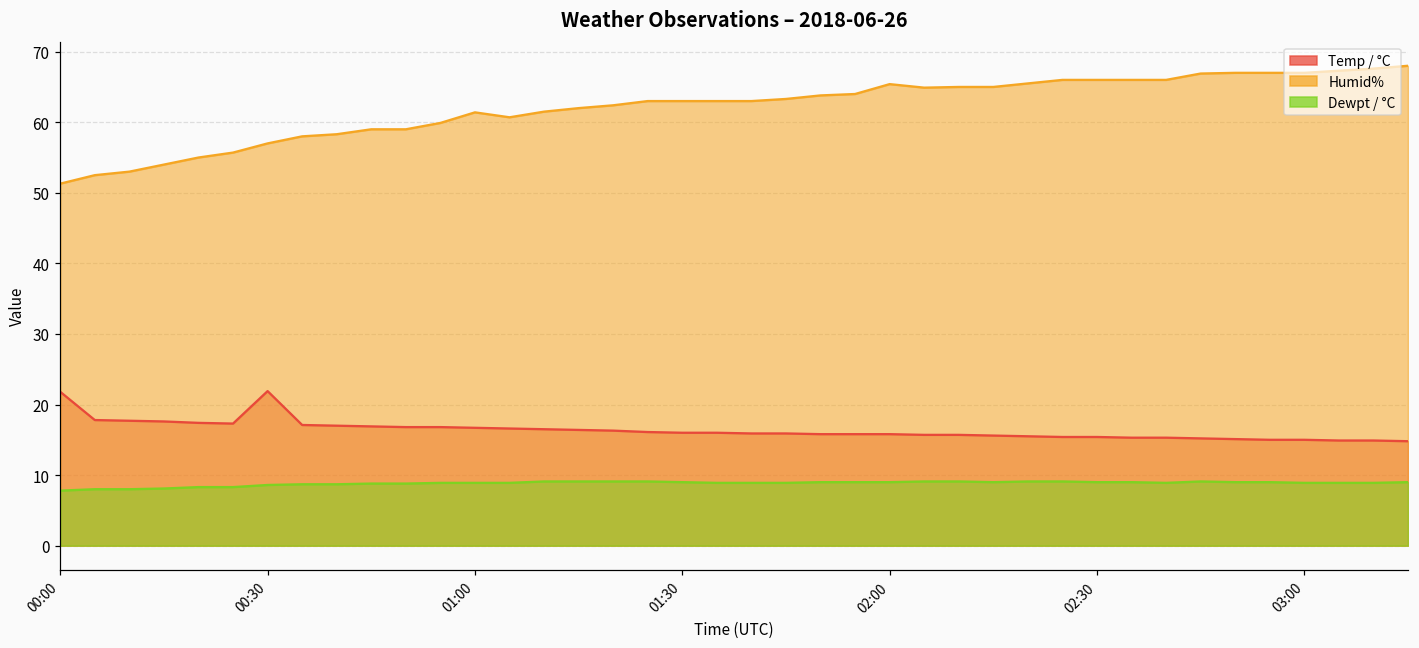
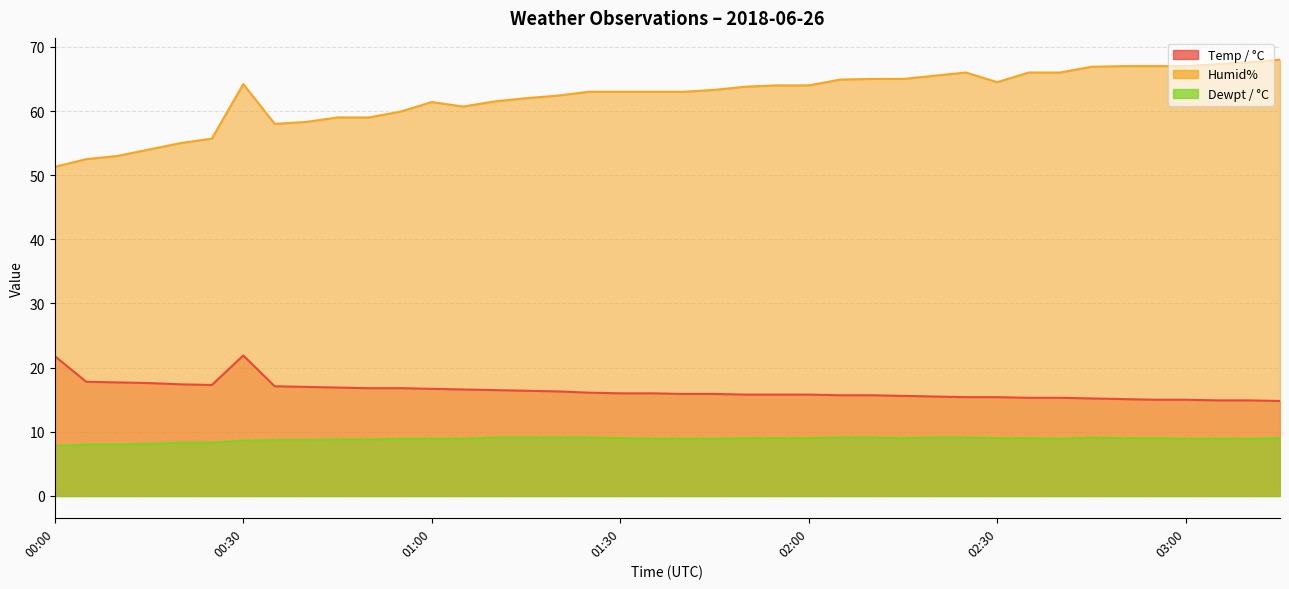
Humid%, 00:30: 57 -> 64
Humid%, 02:00: 65 -> 64
Humid%, 02:30: 66 -> 65
